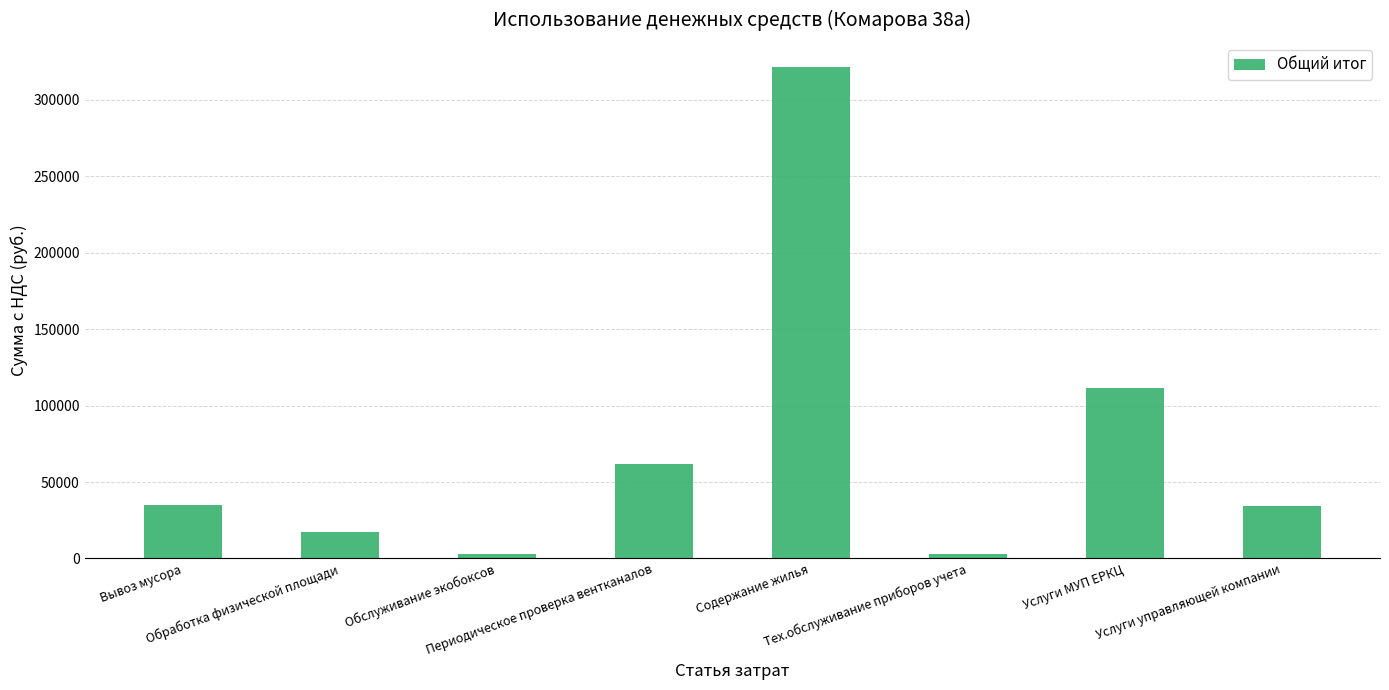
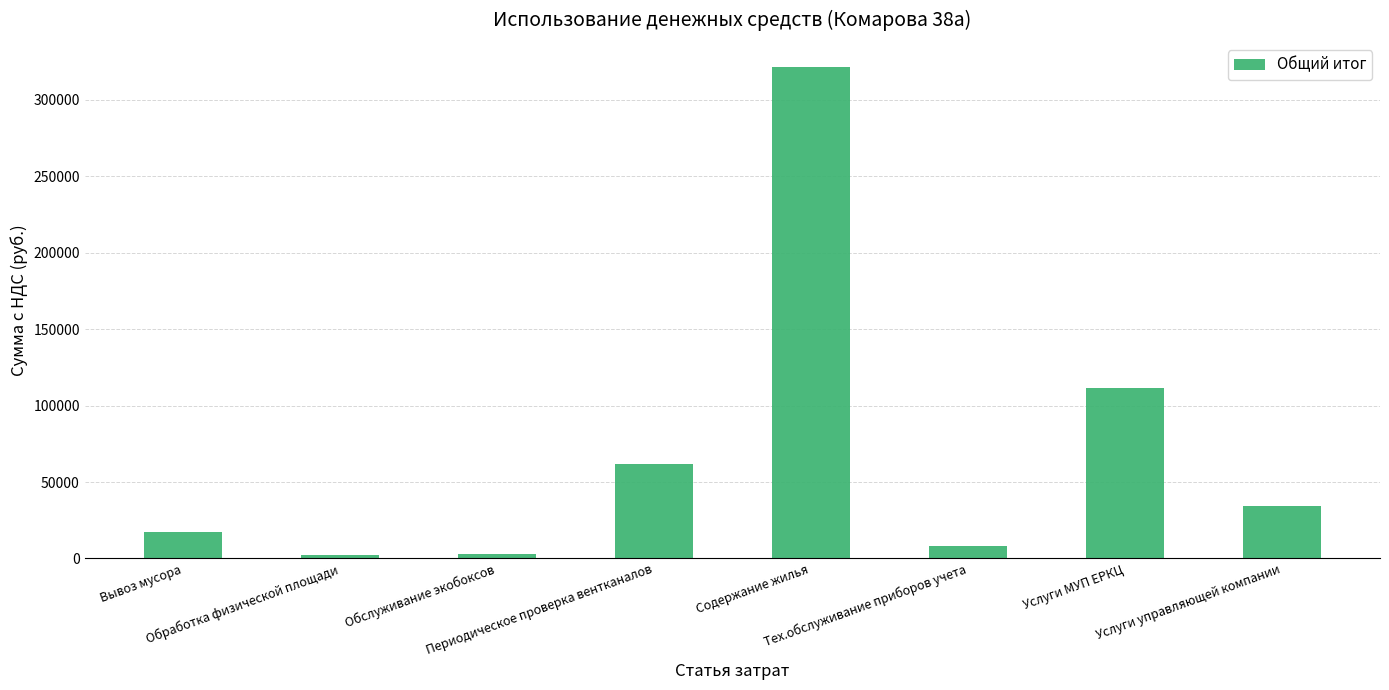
Вывоз мусора: 35000 -> 17000
Обработка физической площади: 17000 -> 2000
Тех.обслуживание приборов учета: 3000 -> 8000
